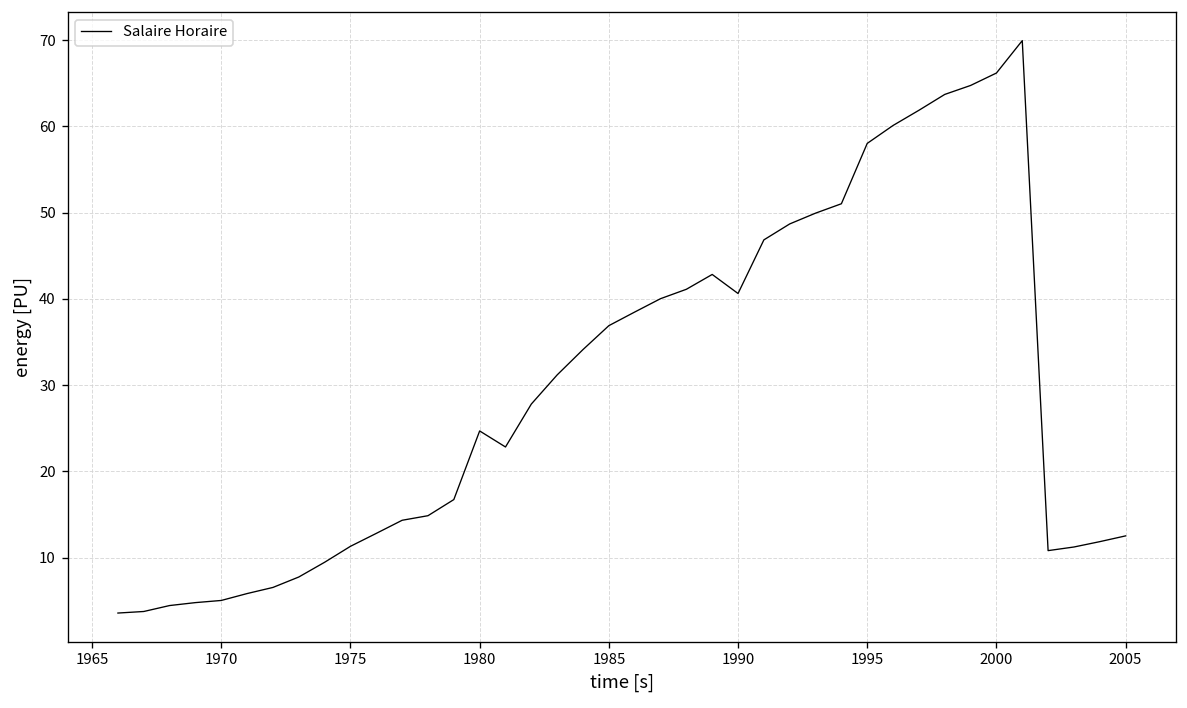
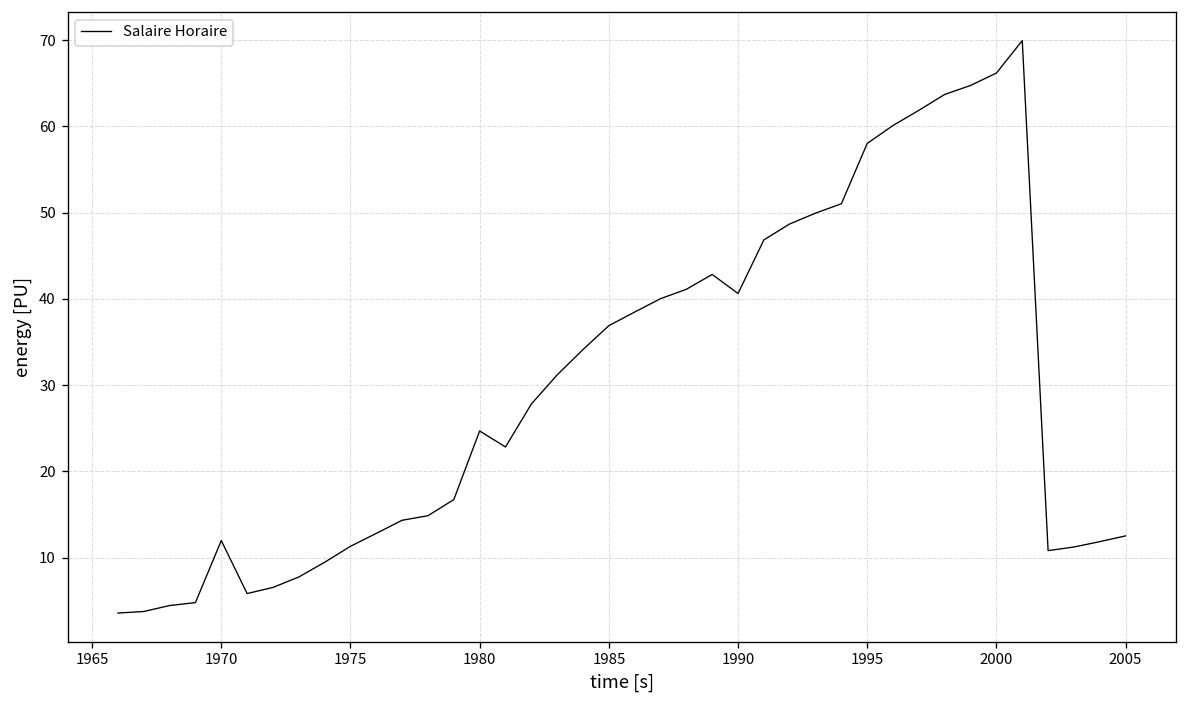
1970: 5 -> 12
